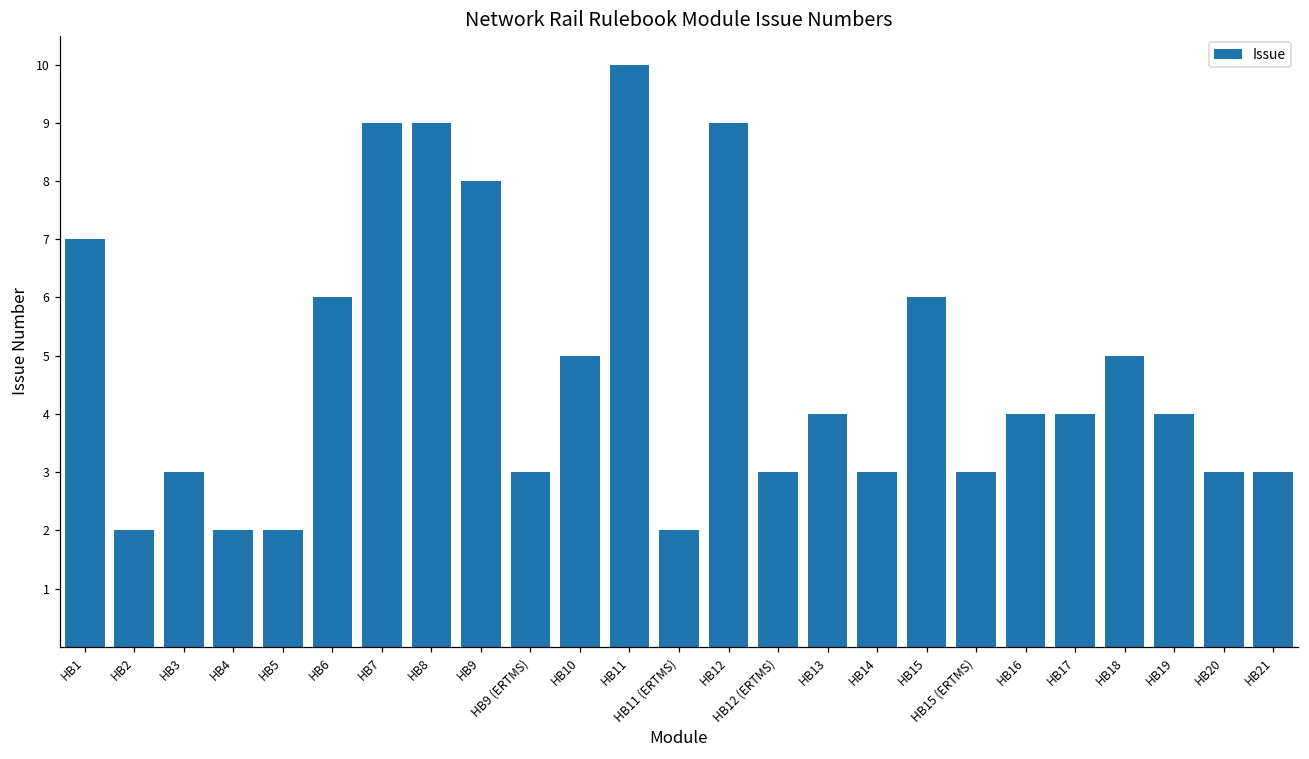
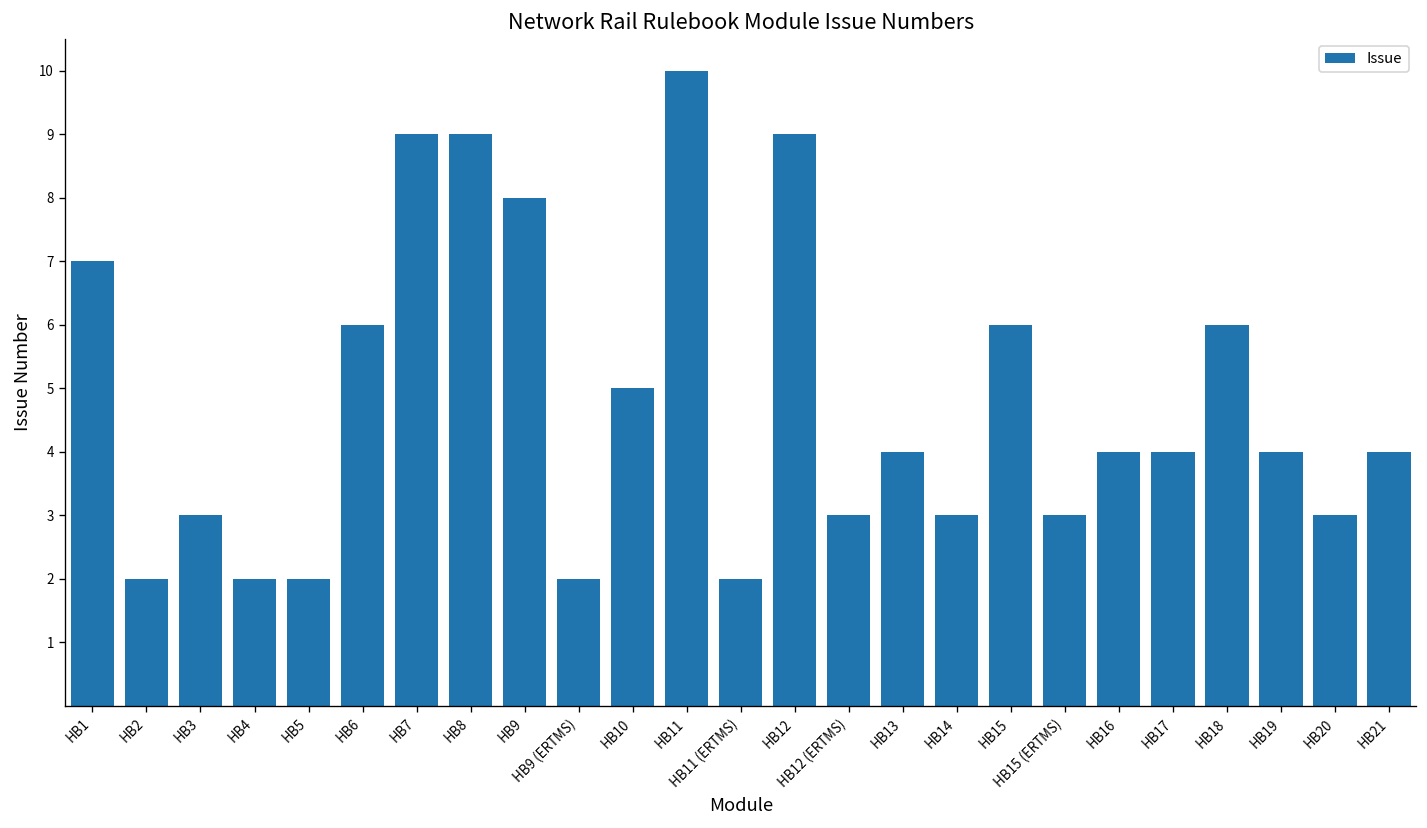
HB9 (ERTMS): 3 -> 2
HB18: 5 -> 6
HB21: 3 -> 4
